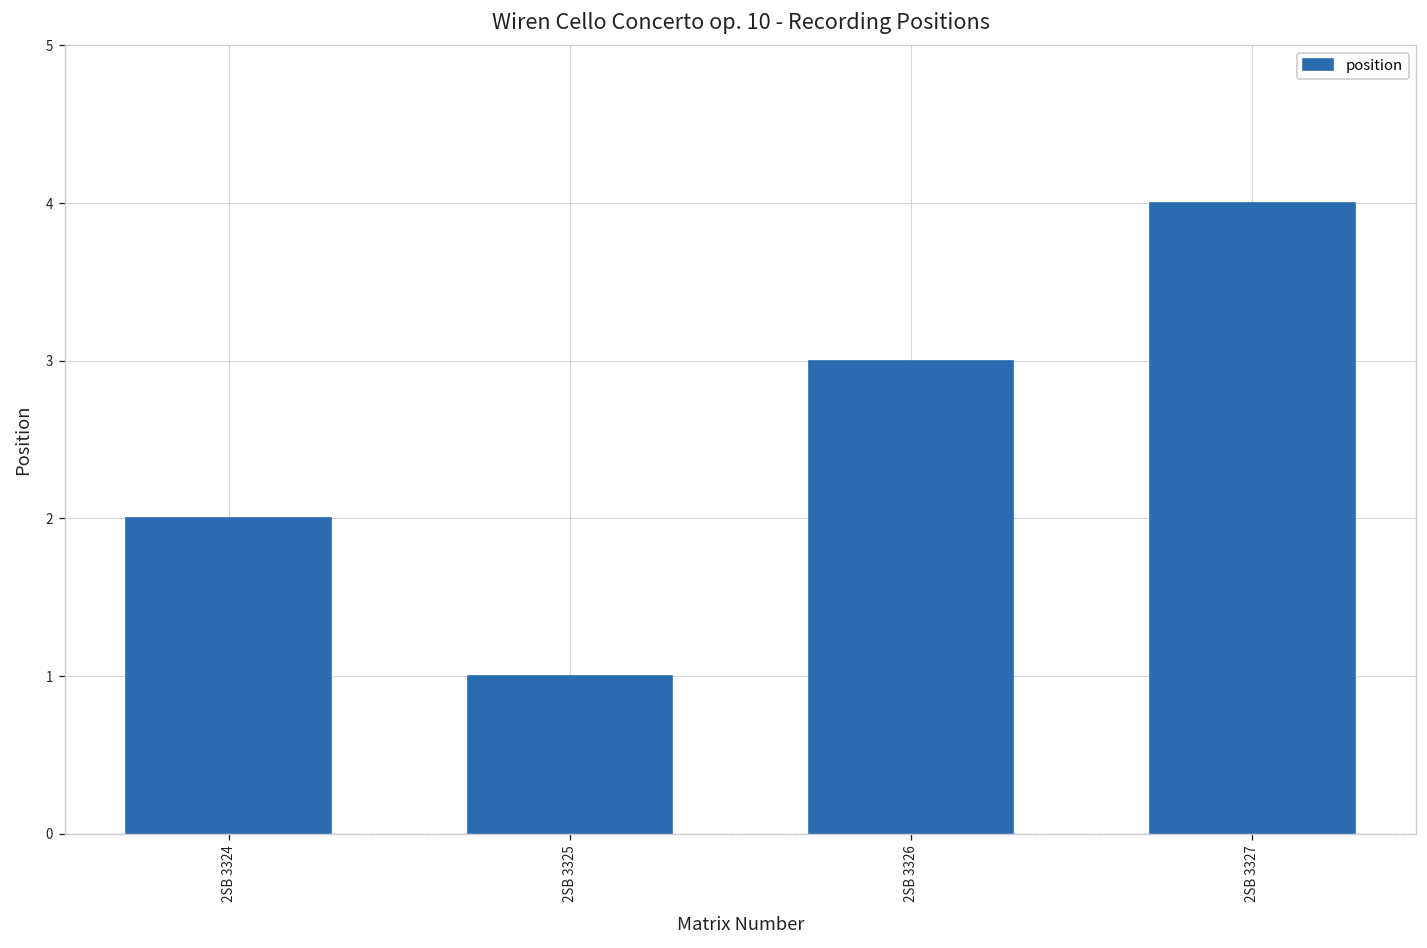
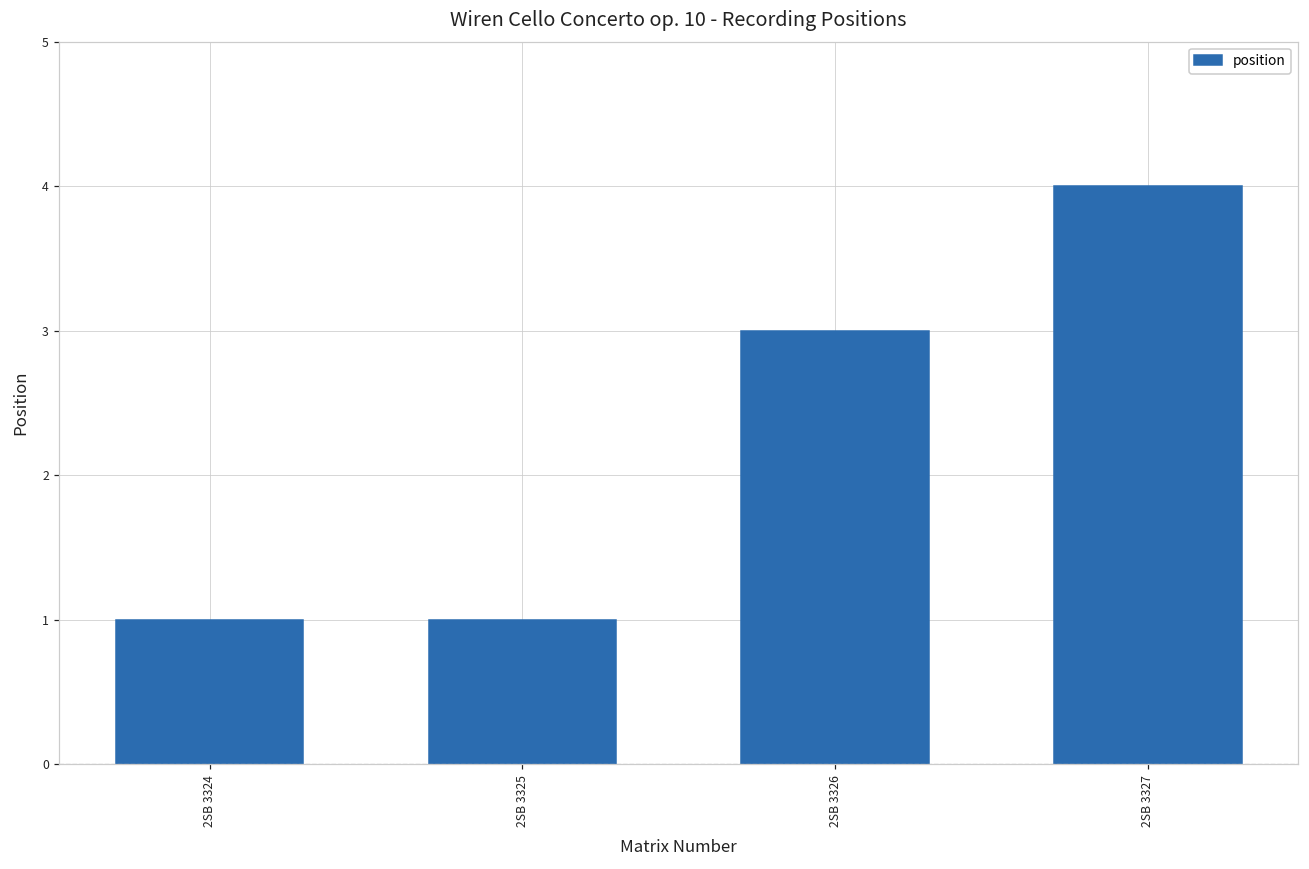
2SB 3324: 2 -> 1
